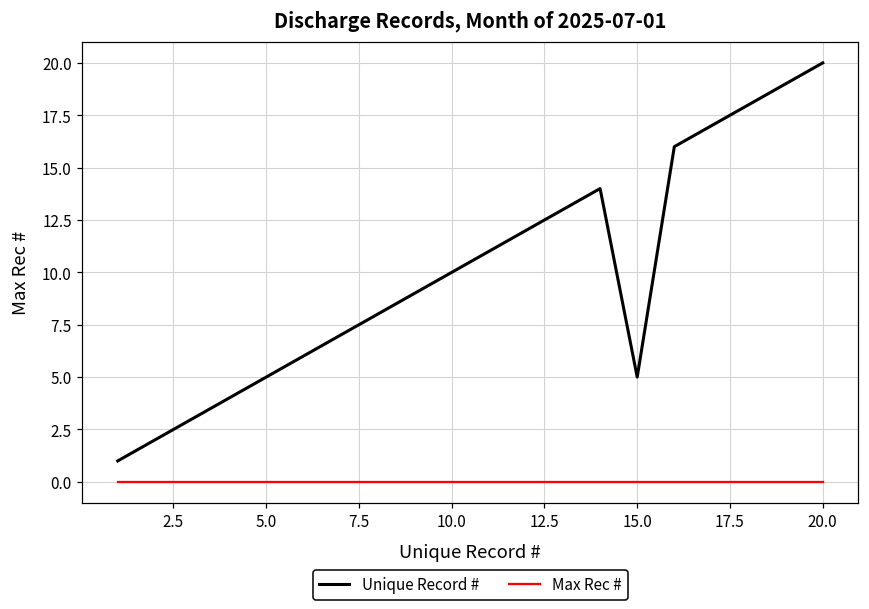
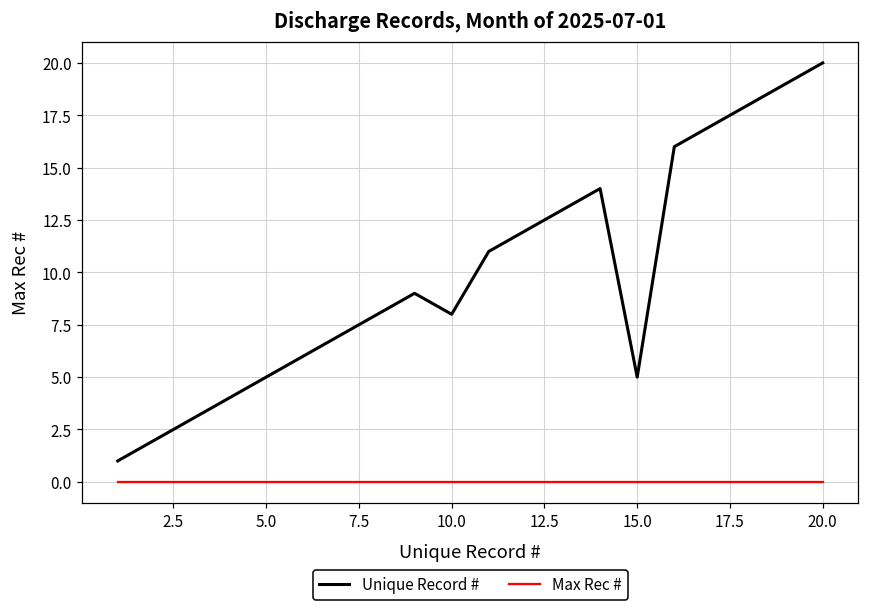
Unique Record #, 10.0: 10 -> 8
